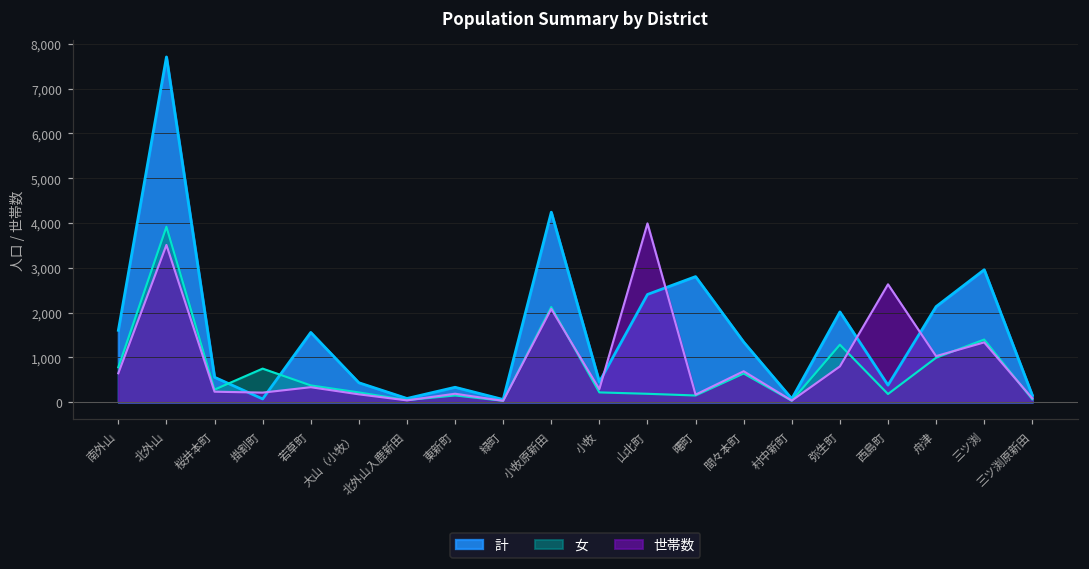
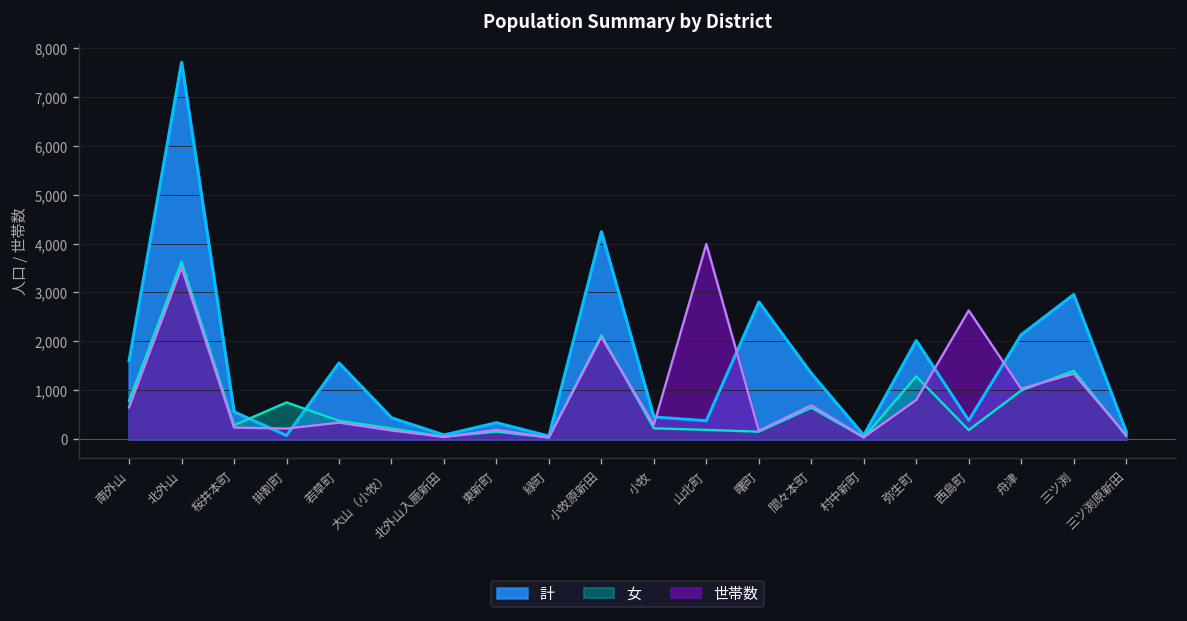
女, 北外山: 3,900 -> 3,600
計, 山北町: 2,400 -> 400
